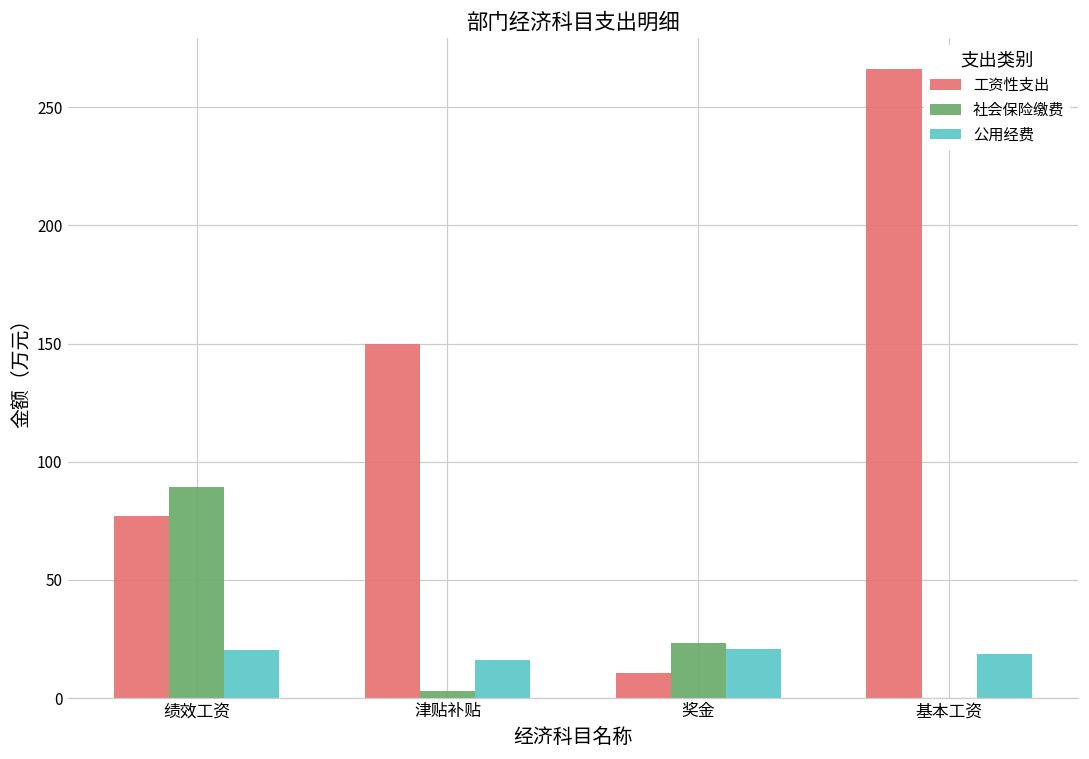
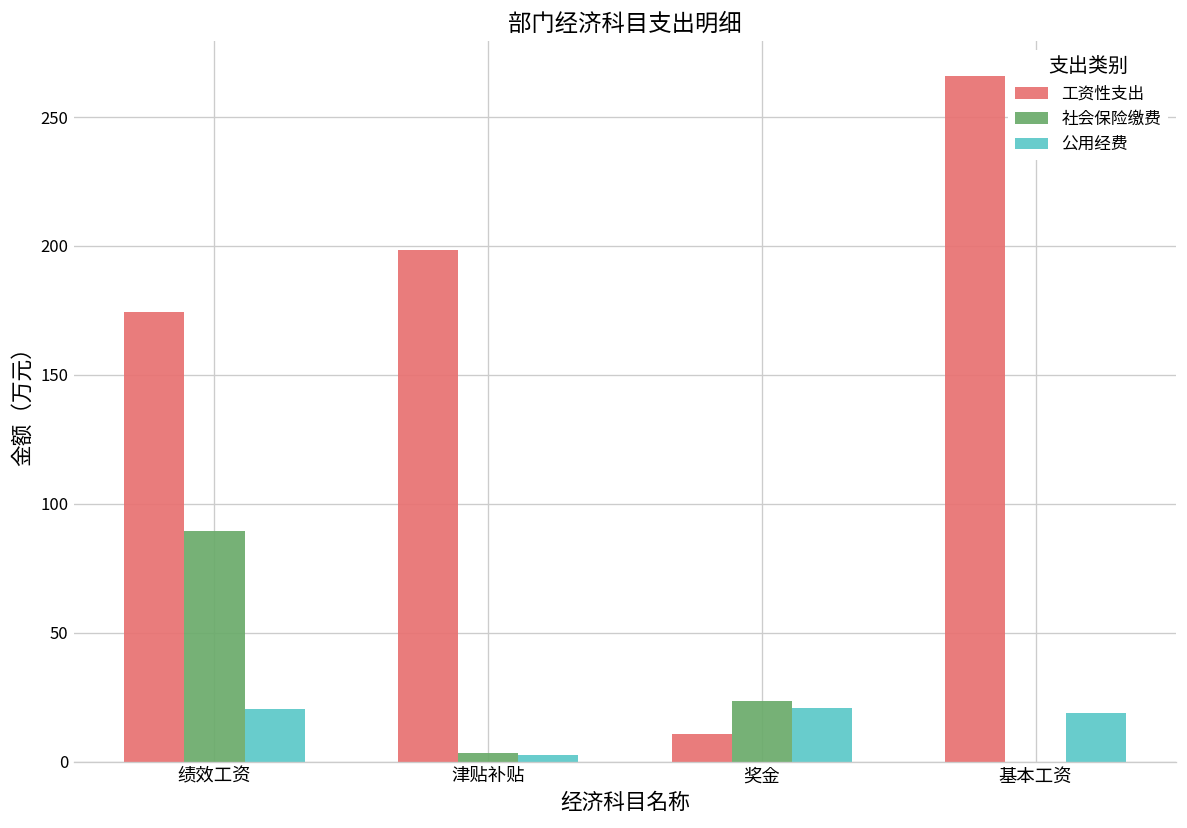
工资性支出, 绩效工资: 77 -> 174
工资性支出, 津贴补贴: 150 -> 198
公用经费, 津贴补贴: 16 -> 3
